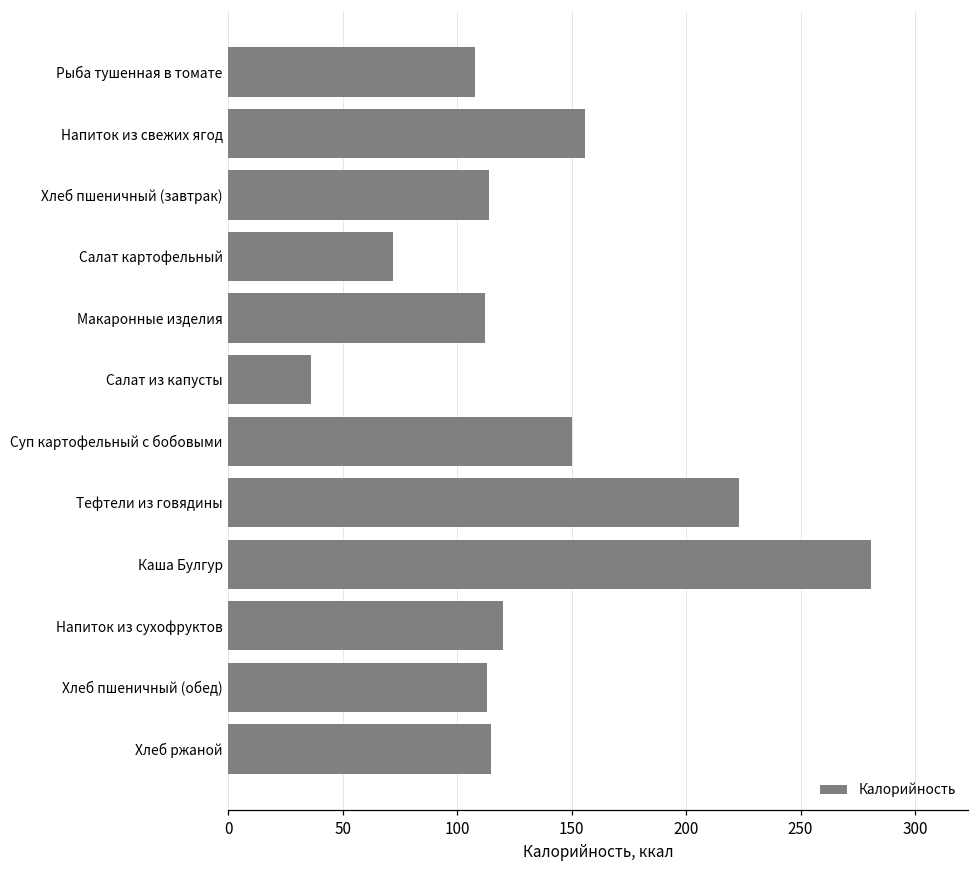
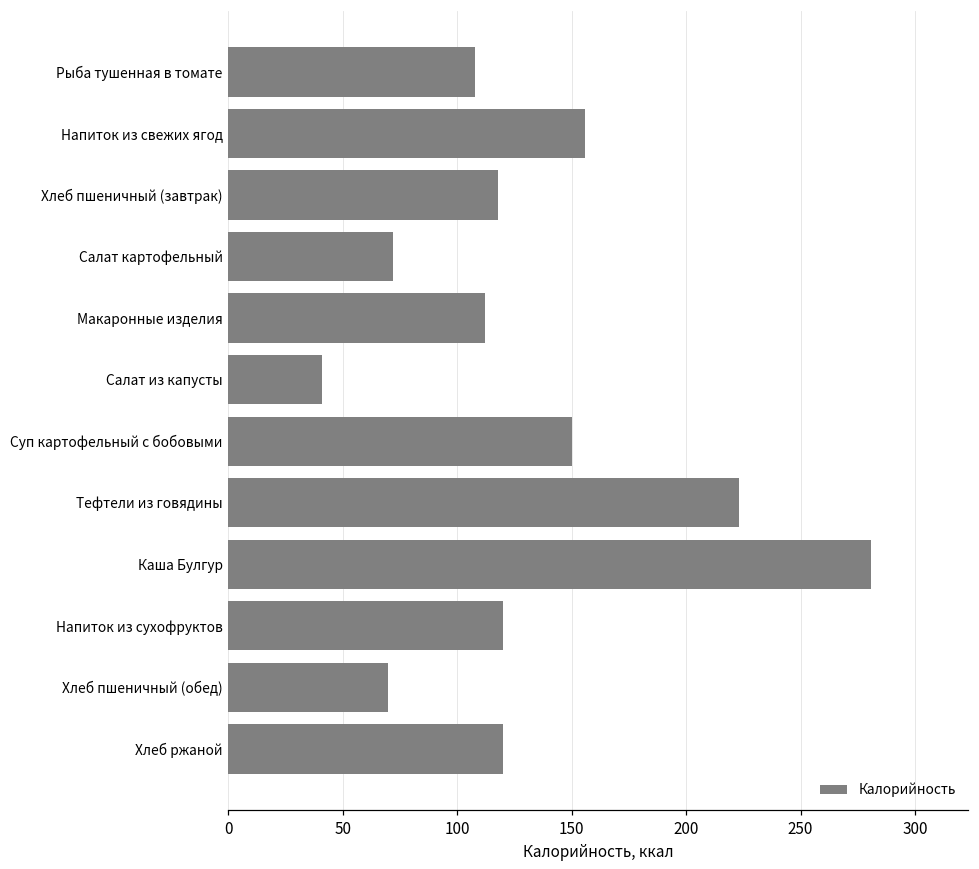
Хлеб пшеничный (завтрак): 114 -> 118
Салат из капусты: 36 -> 41
Хлеб пшеничный (обед): 113 -> 70
Хлеб ржаной: 115 -> 120
